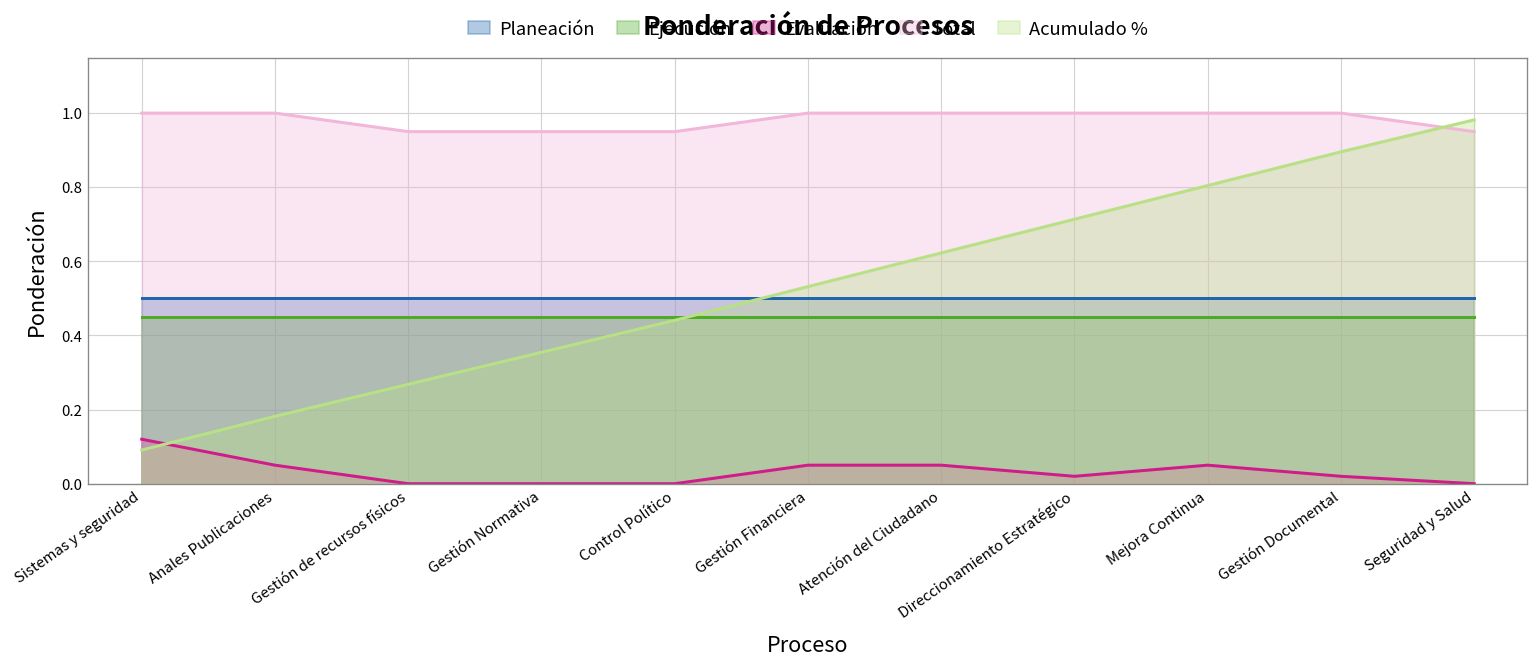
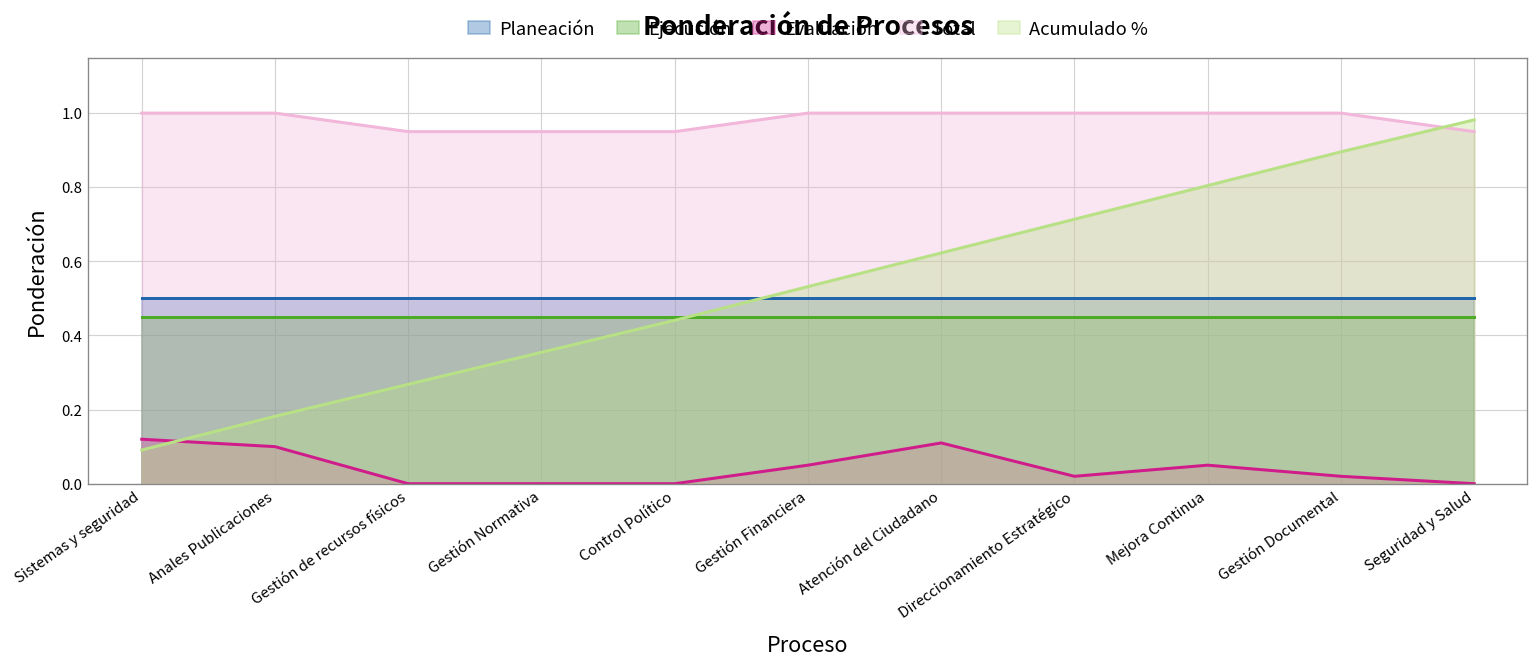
Evaluación, Anales Publicaciones: 0.05 -> 0.10
Evaluación, Atención del Ciudadano: 0.05 -> 0.11
